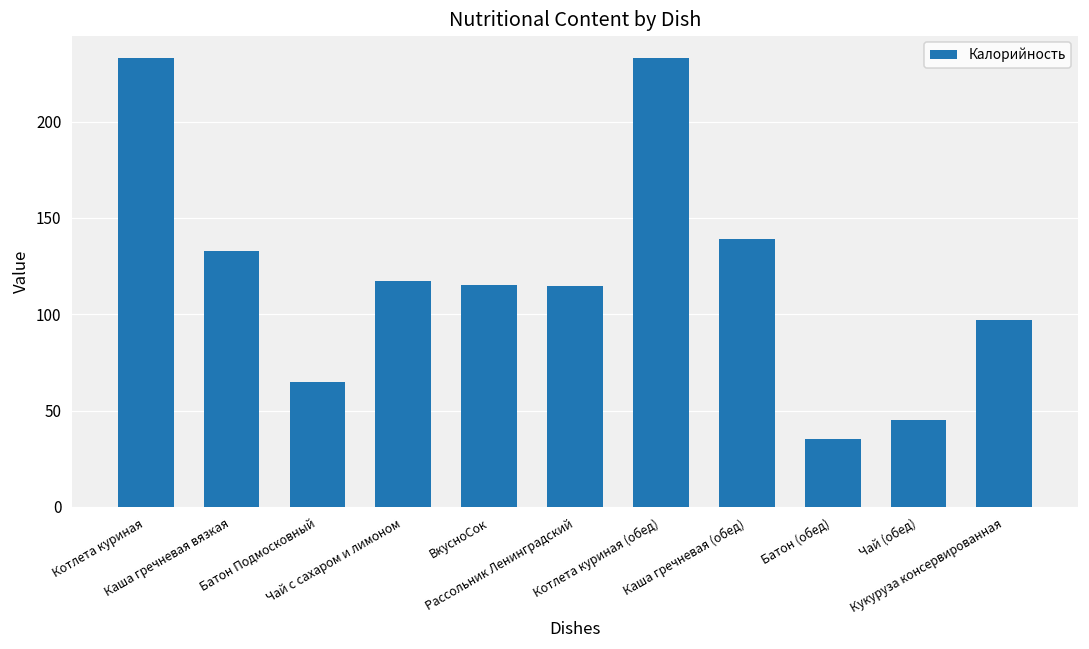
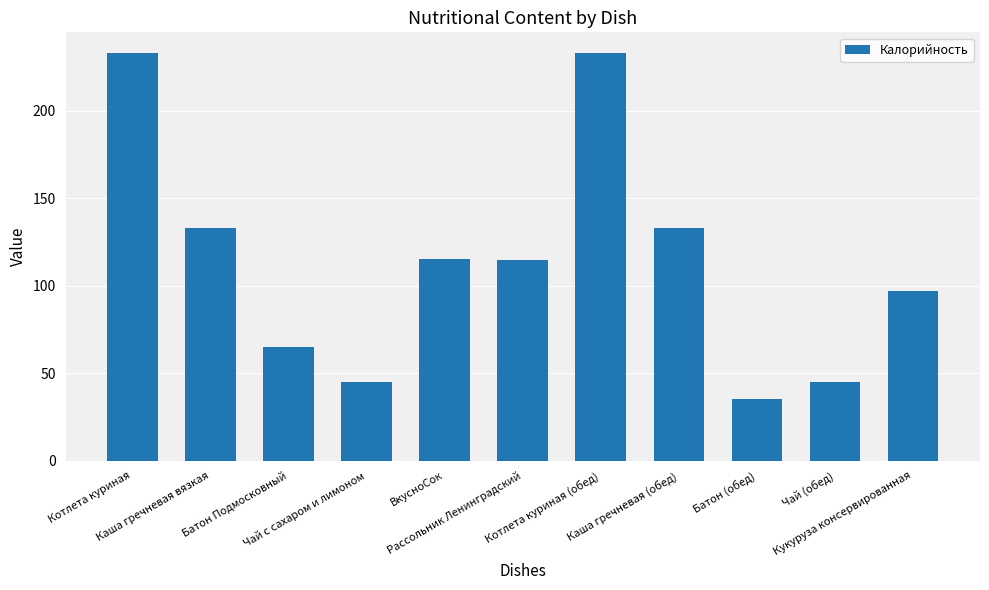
Чай с сахаром и лимоном: 117 -> 45
Каша гречневая (обед): 139 -> 133
